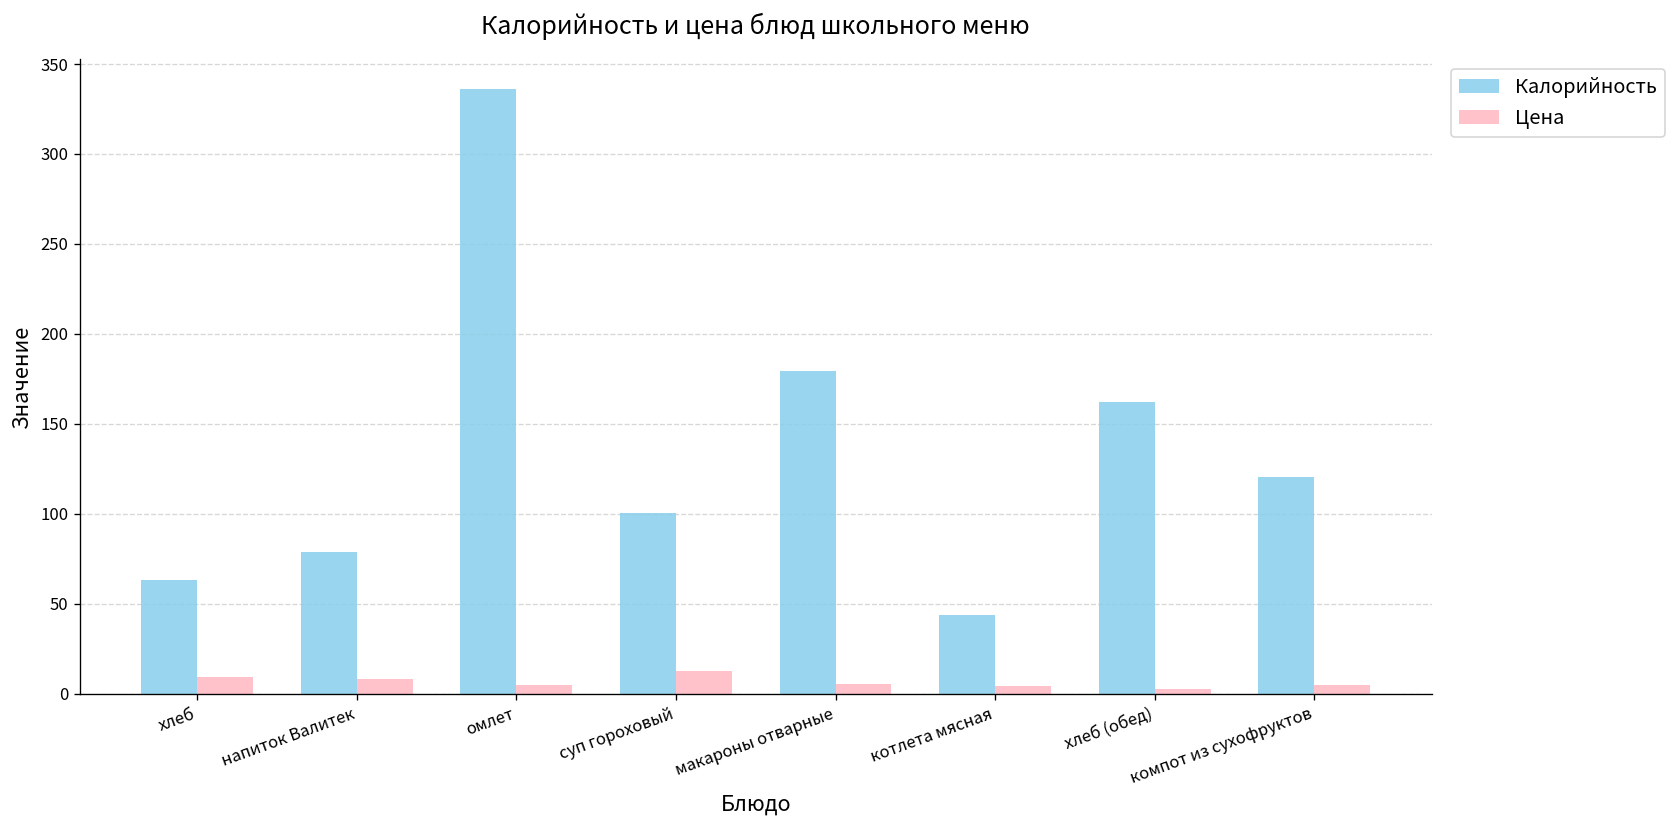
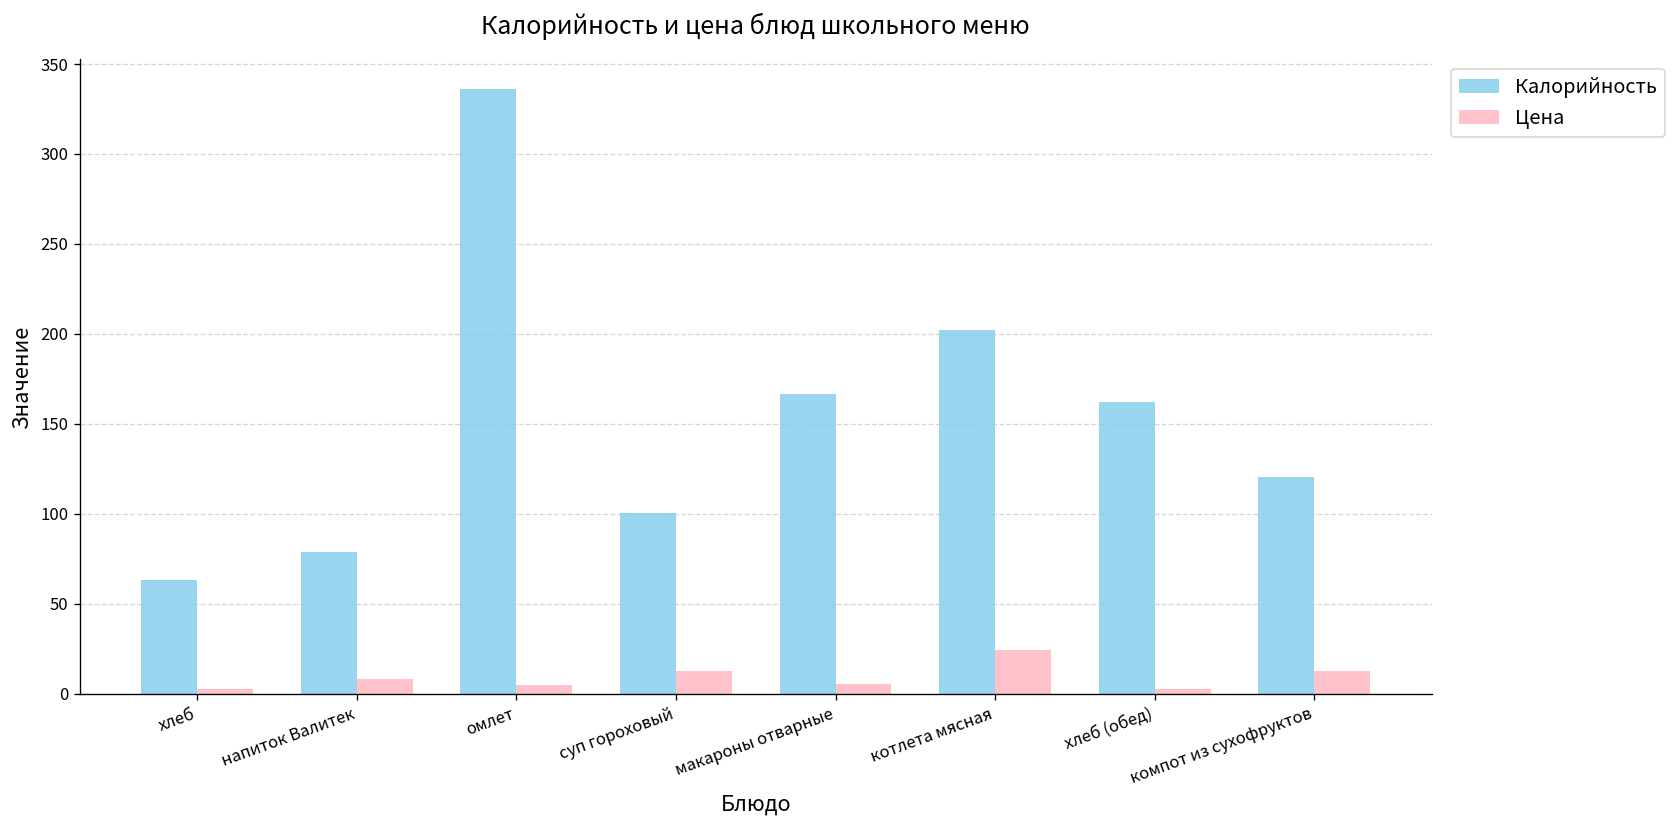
Цена, хлеб: 9 -> 3
Калорийность, макароны отварные: 179 -> 167
Калорийность, котлета мясная: 44 -> 202
Цена, котлета мясная: 5 -> 24
Цена, компот из сухофруктов: 5 -> 13
